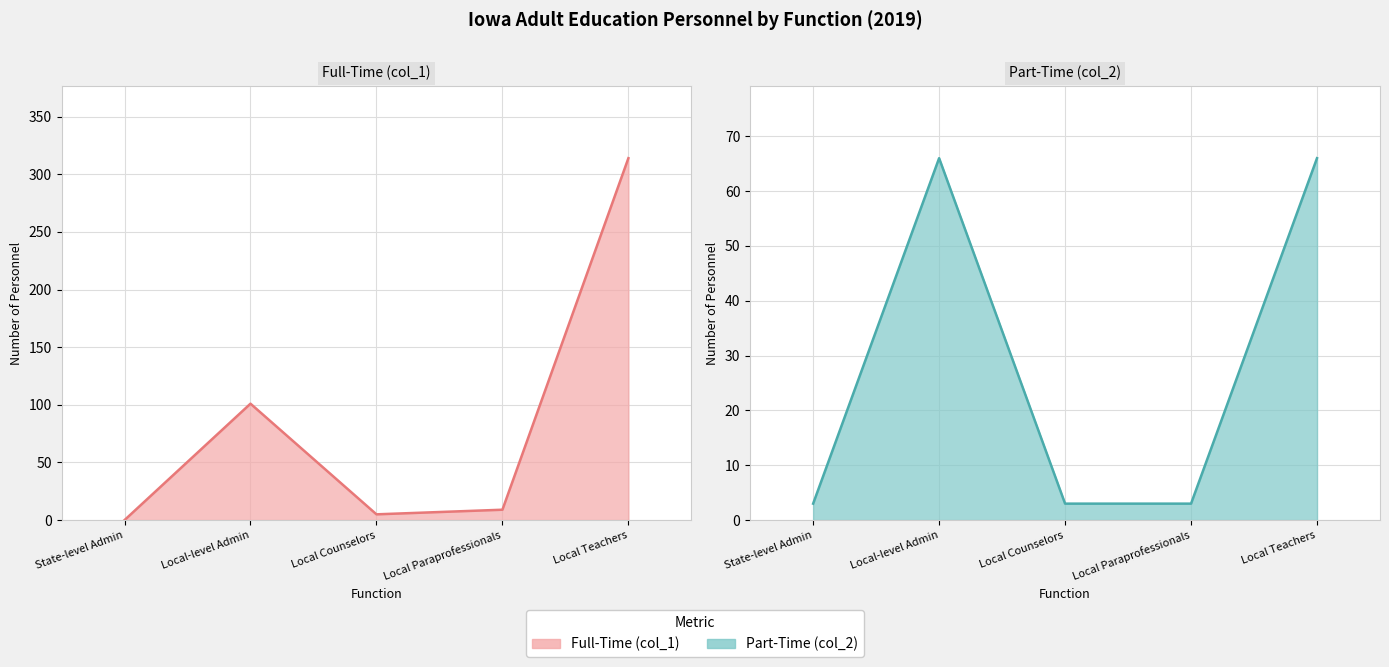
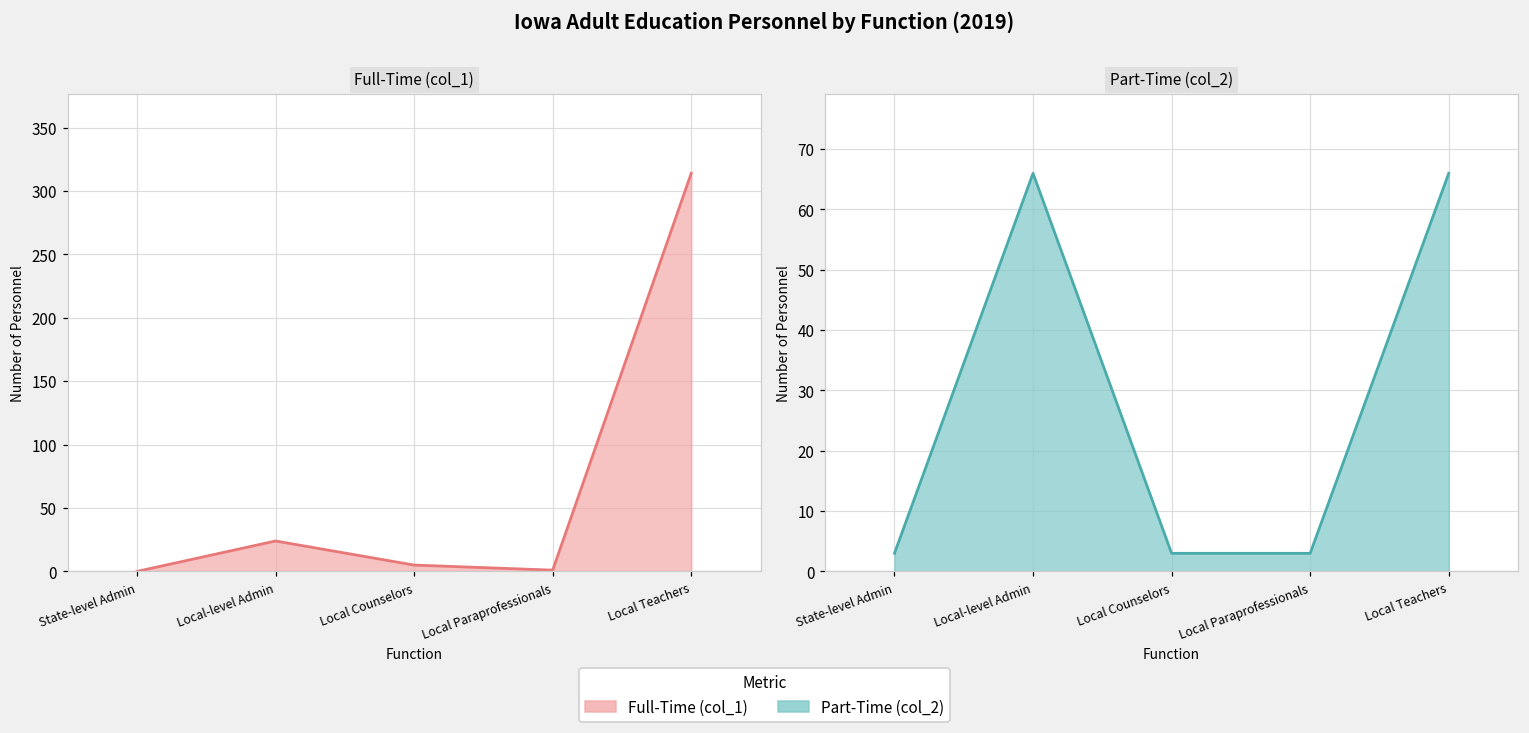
Full-Time (col_1), Local-level Admin: 101 -> 24
Full-Time (col_1), Local Paraprofessionals: 9 -> 1
